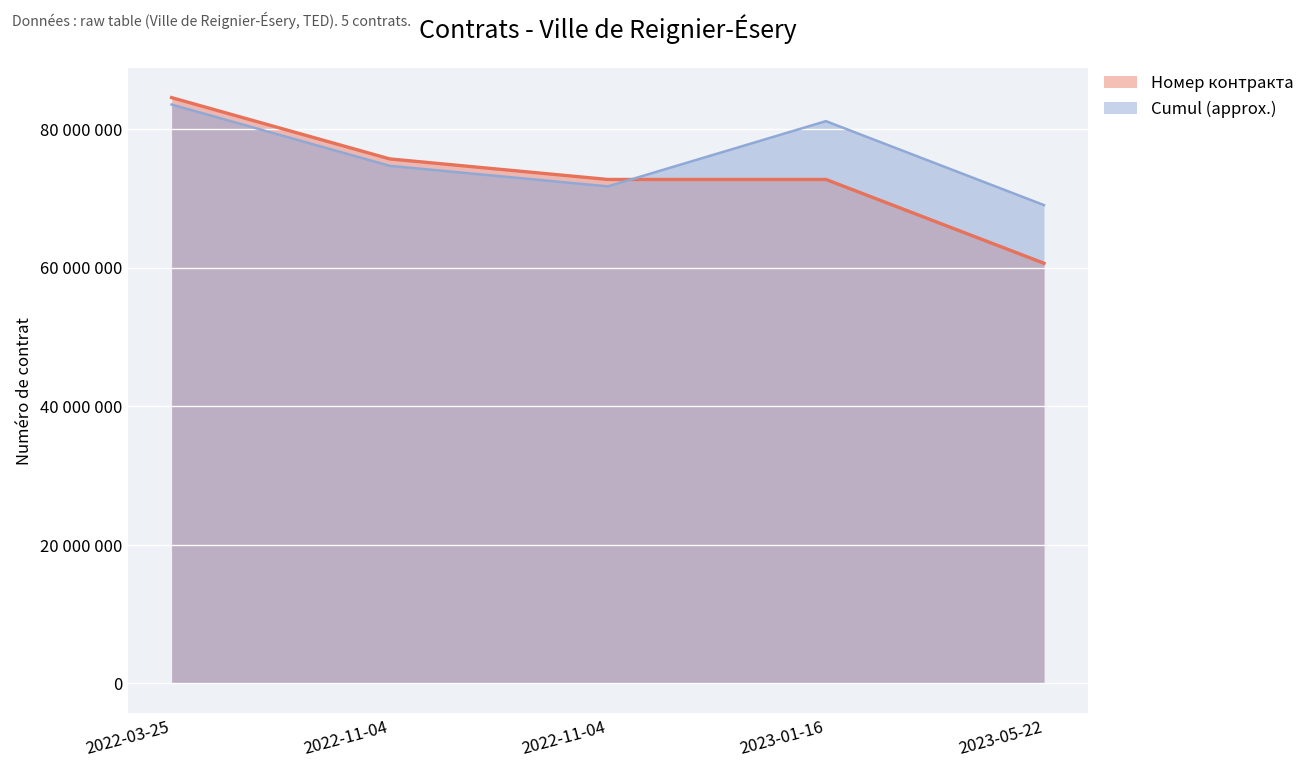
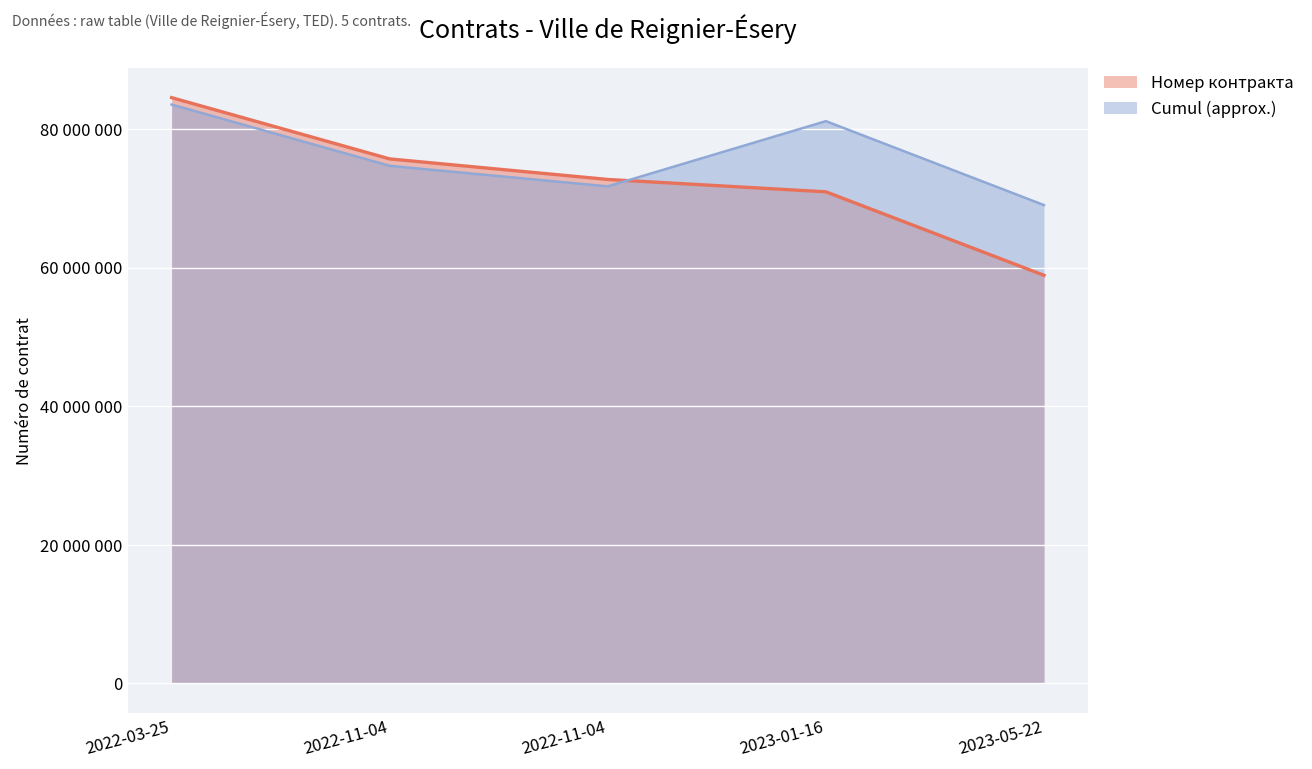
Номер контракта, 2023-01-16: 73000000 -> 71000000
Номер контракта, 2023-05-22: 61000000 -> 59000000
